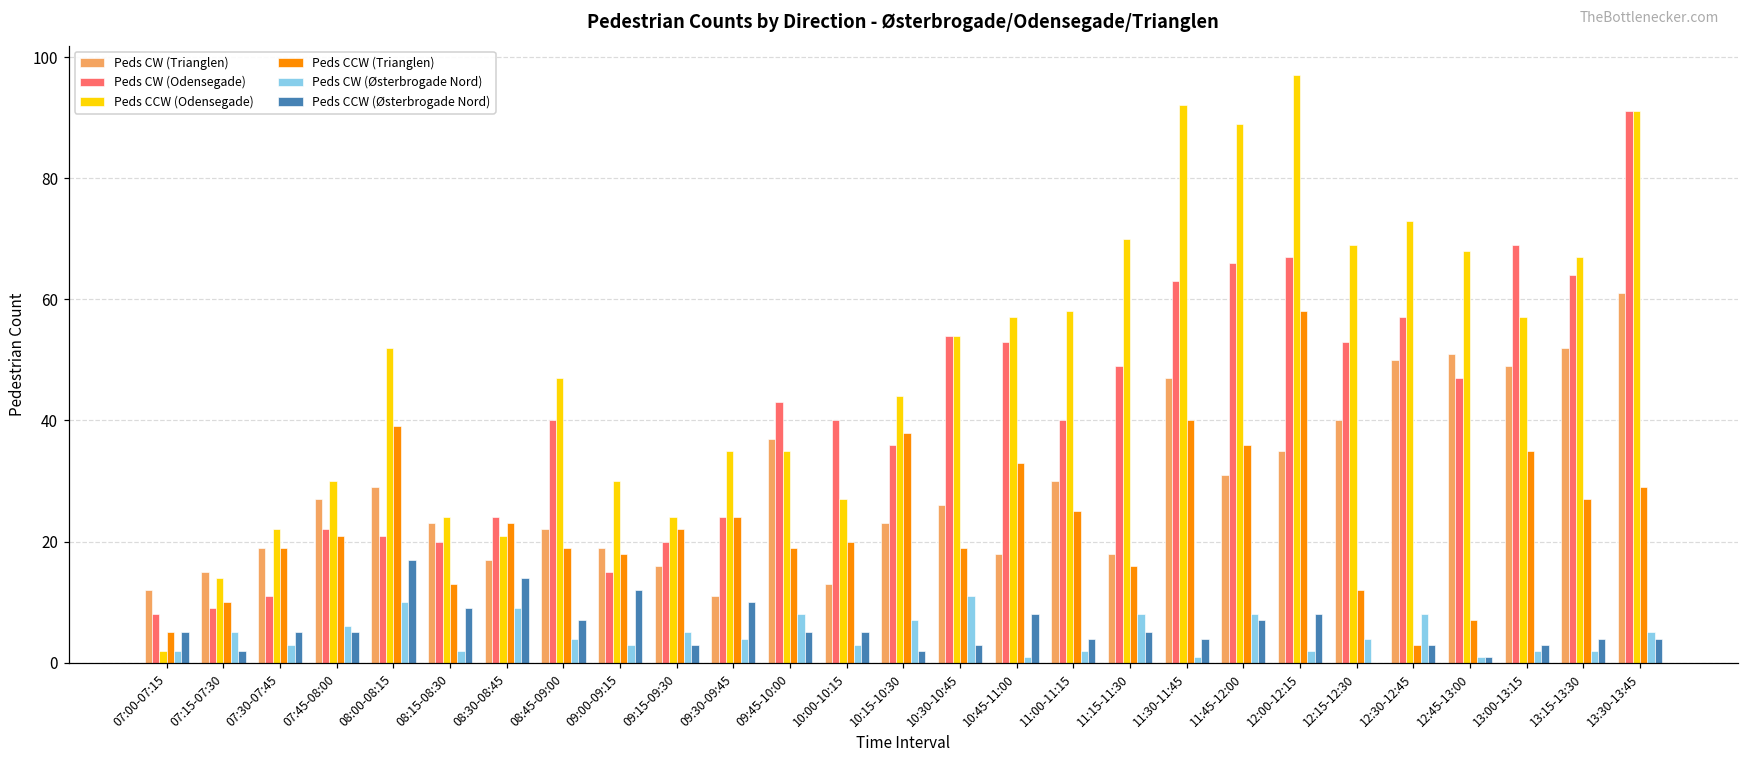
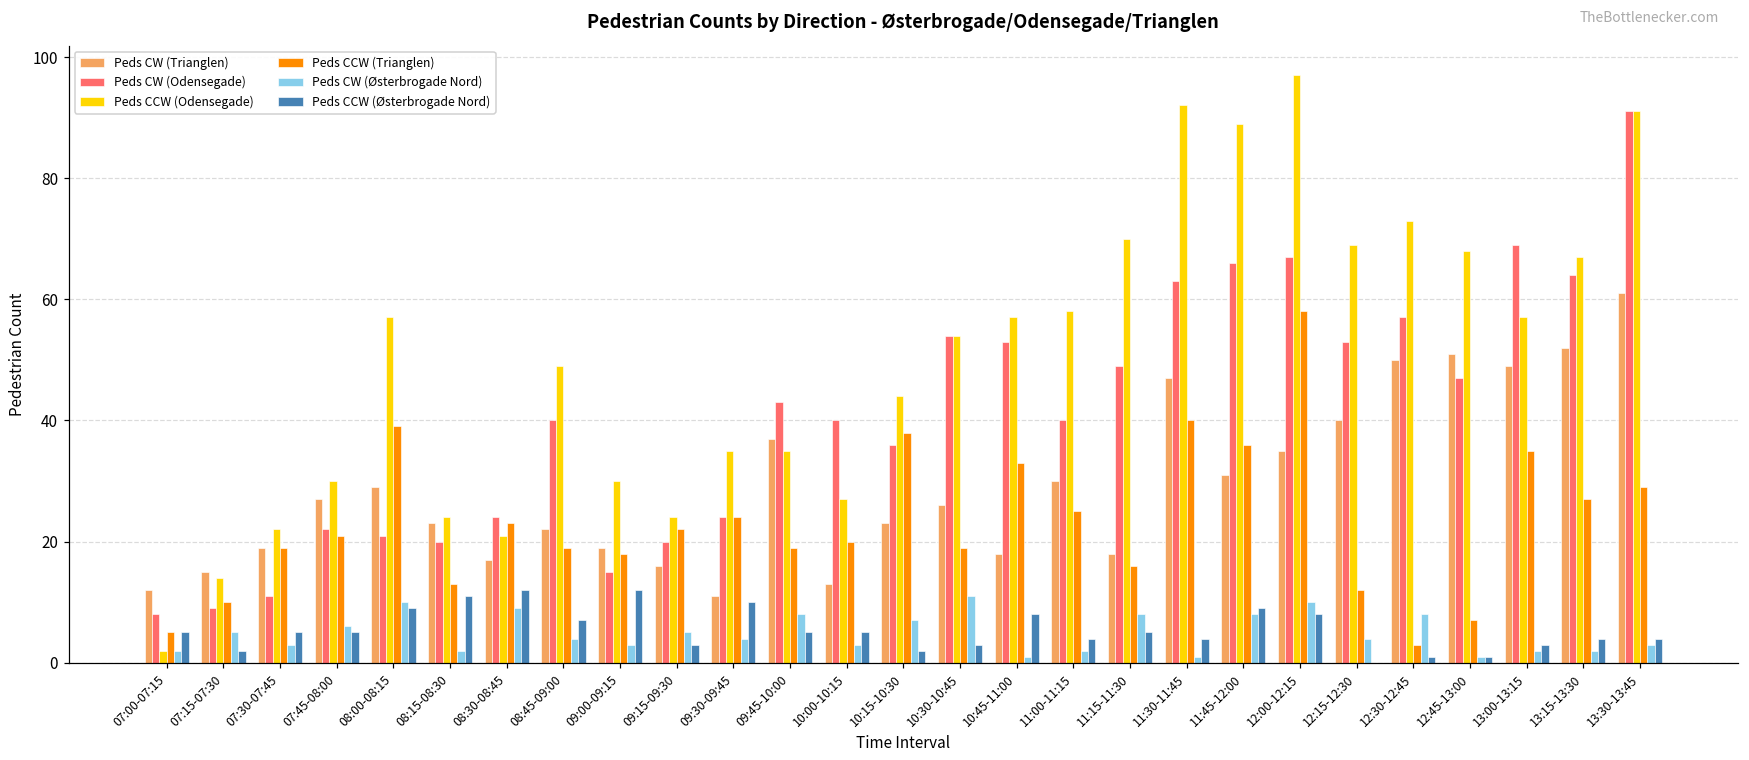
Peds CCW (Odensegade), 08:00-08:15: 52 -> 57
Peds CCW (Østerbrogade Nord), 08:00-08:15: 17 -> 9
Peds CCW (Østerbrogade Nord), 08:15-08:30: 9 -> 11
Peds CCW (Østerbrogade Nord), 08:30-08:45: 14 -> 12
Peds CCW (Odensegade), 08:45-09:00: 47 -> 49
Peds CCW (Østerbrogade Nord), 11:45-12:00: 7 -> 9
Peds CW (Østerbrogade Nord), 12:00-12:15: 2 -> 10
Peds CCW (Østerbrogade Nord), 12:30-12:45: 3 -> 1
Peds CW (Østerbrogade Nord), 13:30-13:45: 5 -> 3
